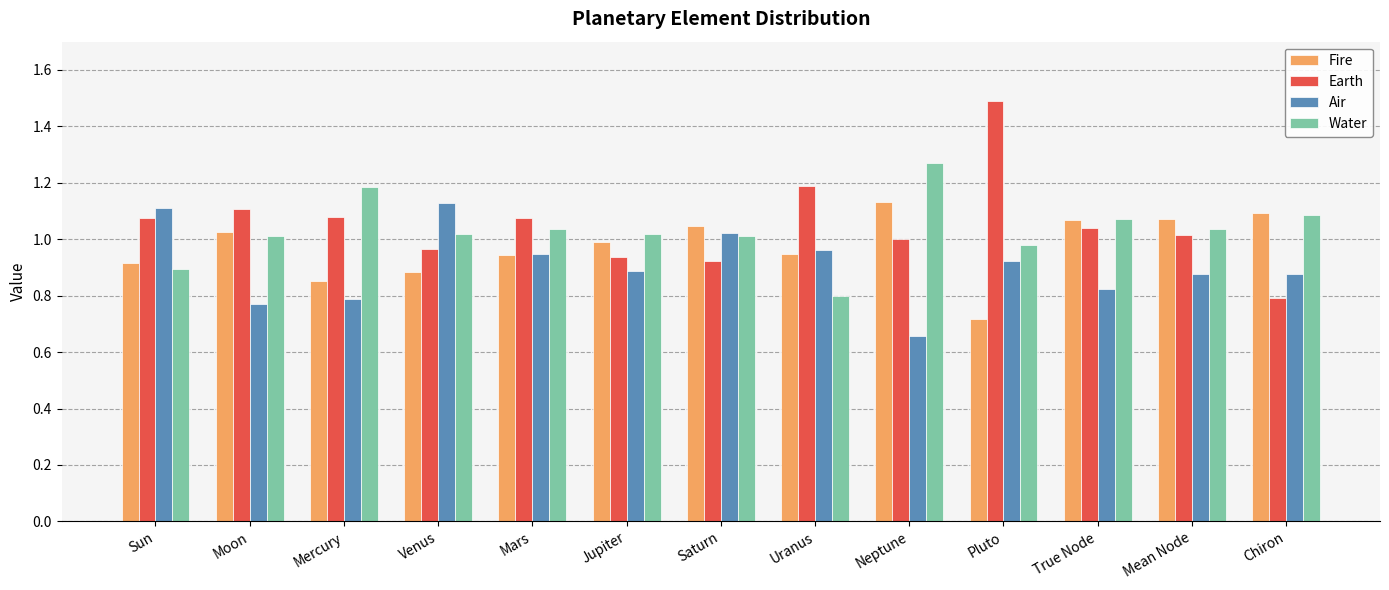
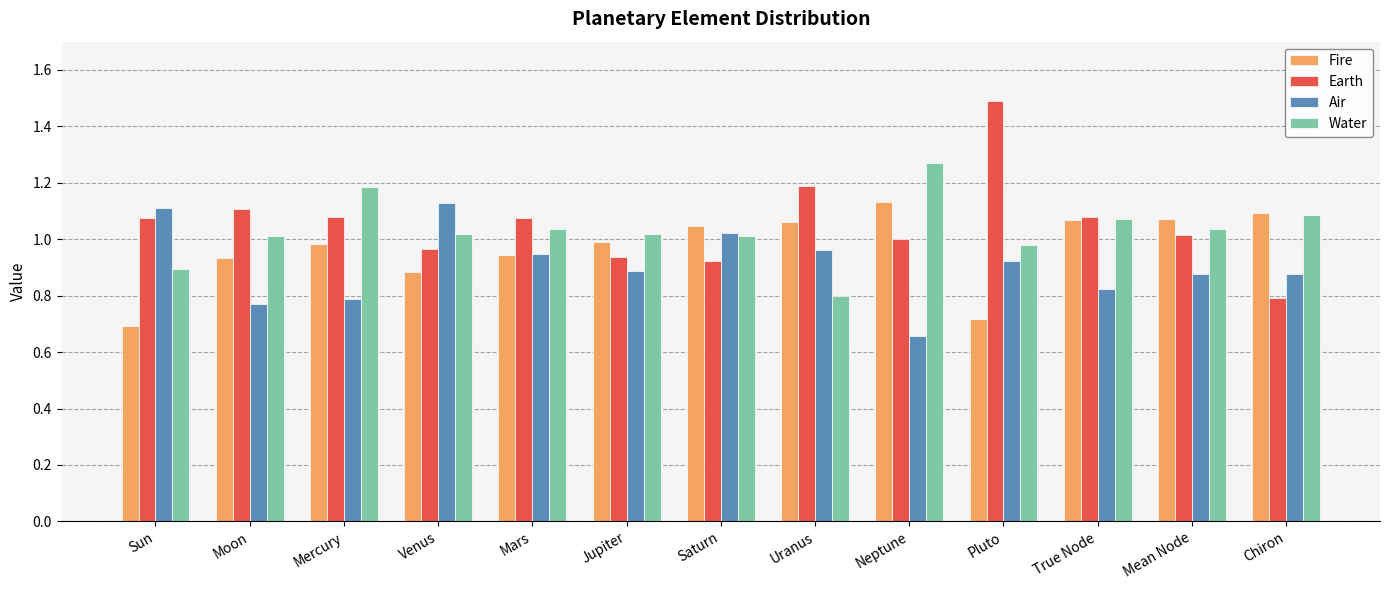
Fire, Sun: 0.92 -> 0.69
Fire, Moon: 1.02 -> 0.93
Fire, Mercury: 0.85 -> 0.98
Fire, Uranus: 0.95 -> 1.06
Earth, True Node: 1.04 -> 1.08
